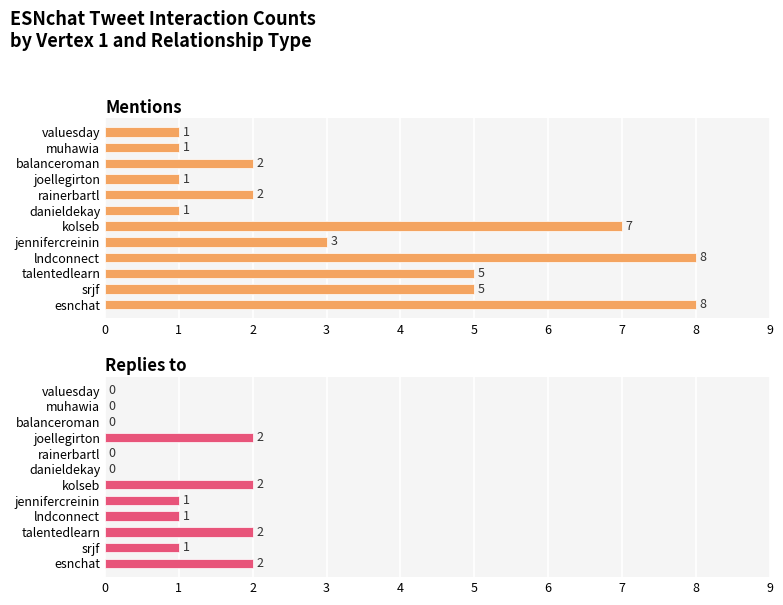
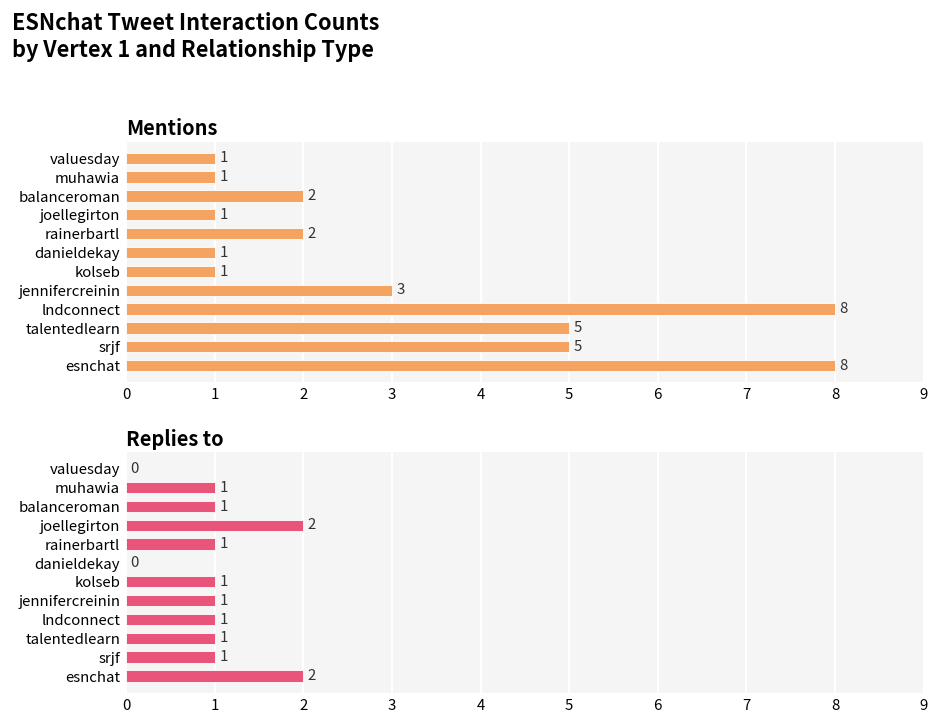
Mentions, kolseb: 7 -> 1
Replies to, muhawia: 0 -> 1
Replies to, balanceroman: 0 -> 1
Replies to, rainerbartl: 0 -> 1
Replies to, kolseb: 2 -> 1
Replies to, talentedlearn: 2 -> 1
